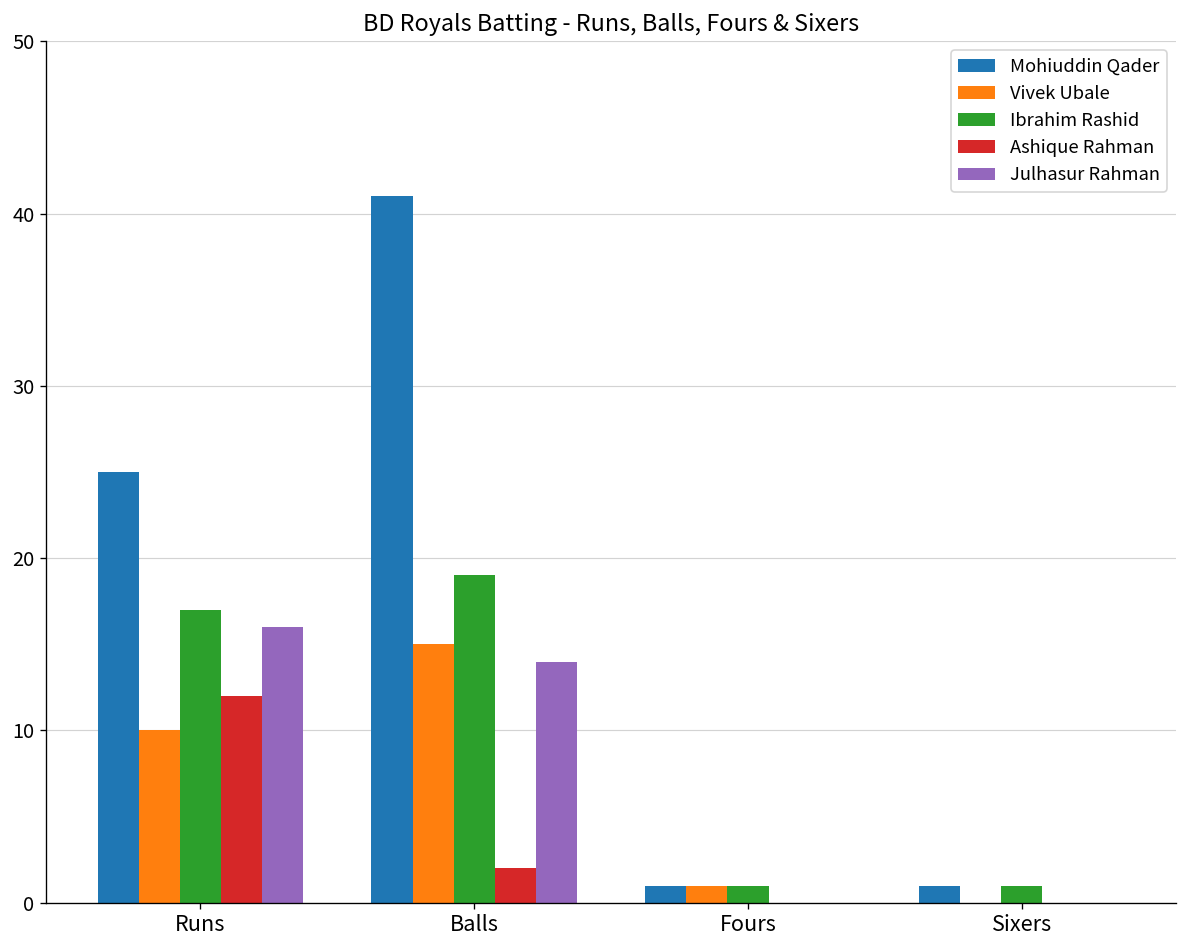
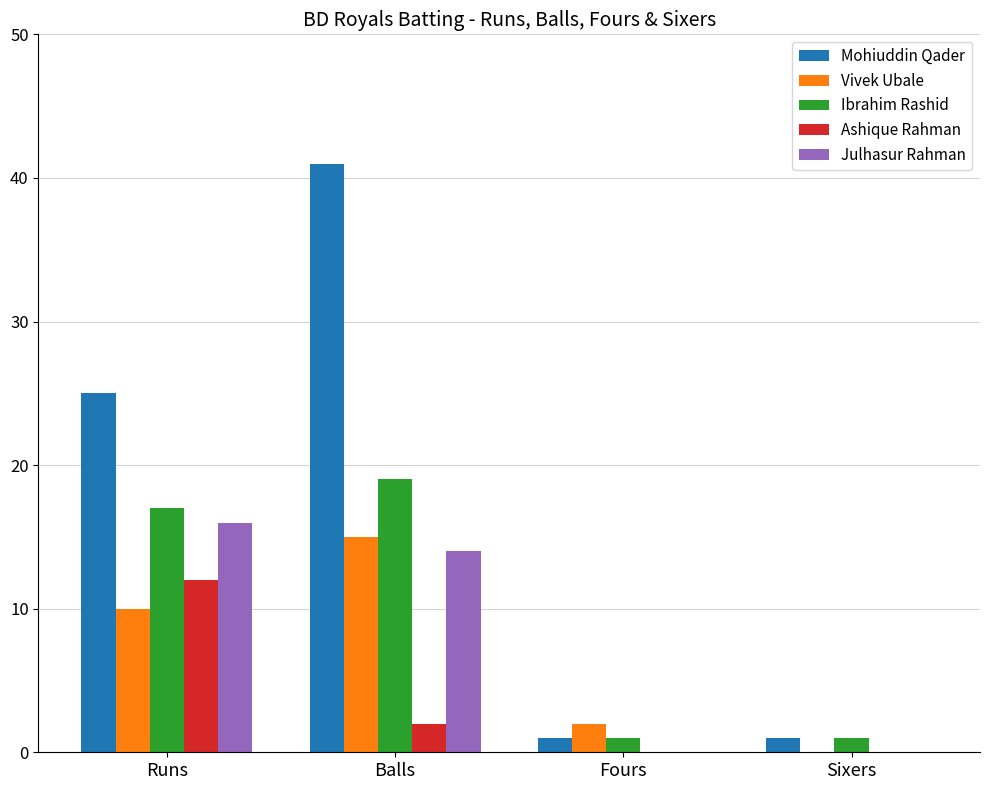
Vivek Ubale, Fours: 1 -> 2
